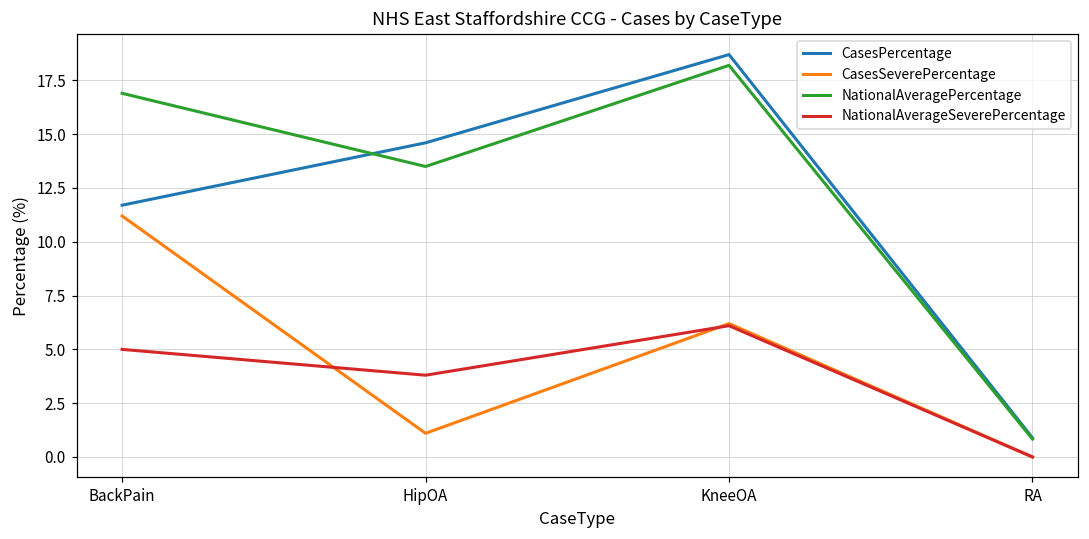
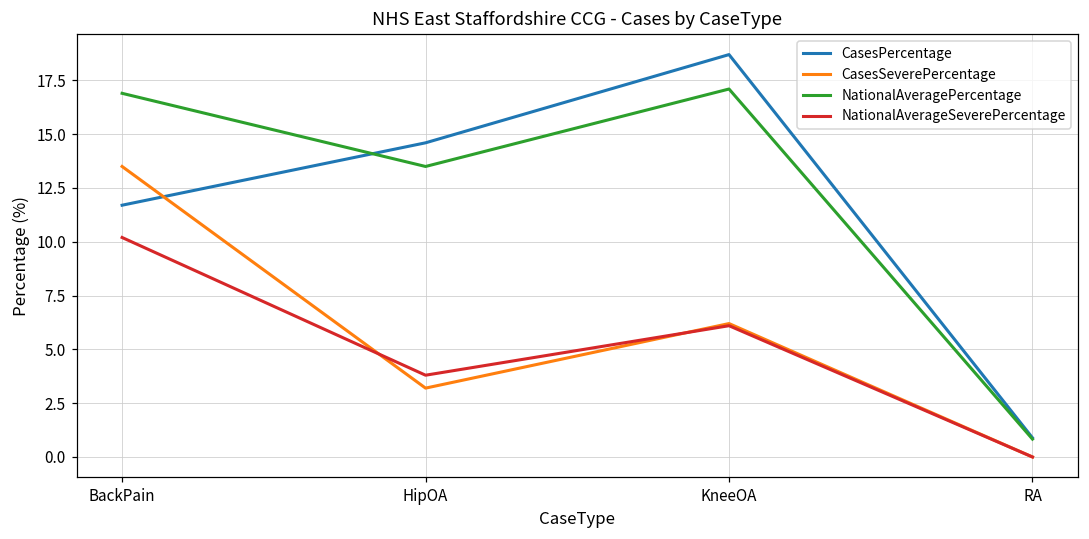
CasesSeverePercentage, BackPain: 11.2 -> 13.5
NationalAverageSeverePercentage, BackPain: 5.0 -> 10.2
CasesSeverePercentage, HipOA: 1.1 -> 3.2
NationalAveragePercentage, KneeOA: 18.2 -> 17.1
